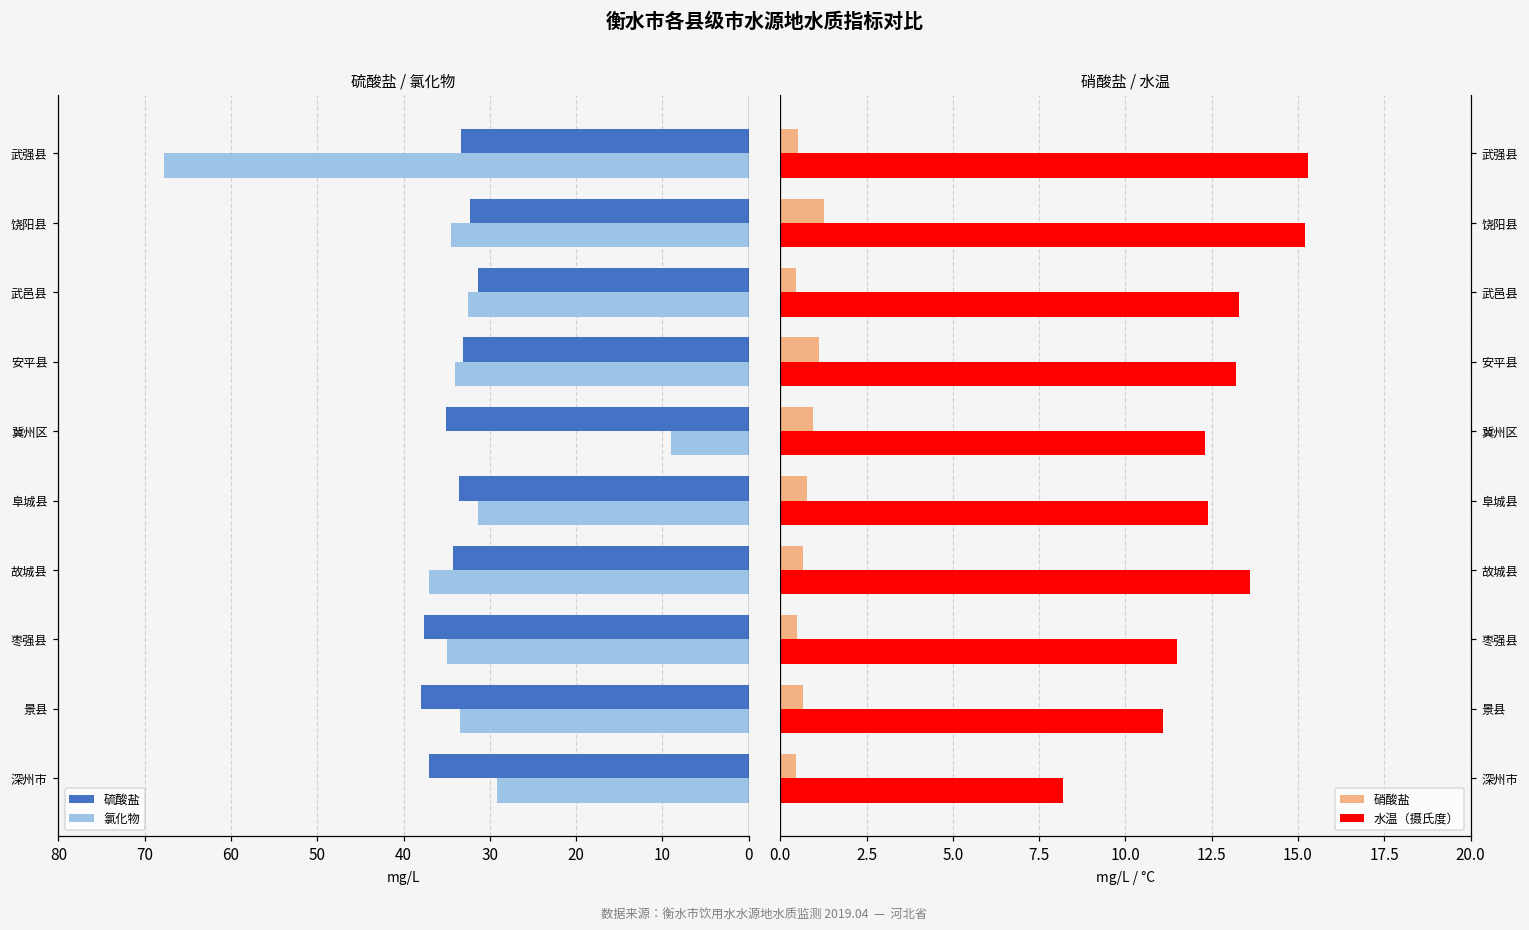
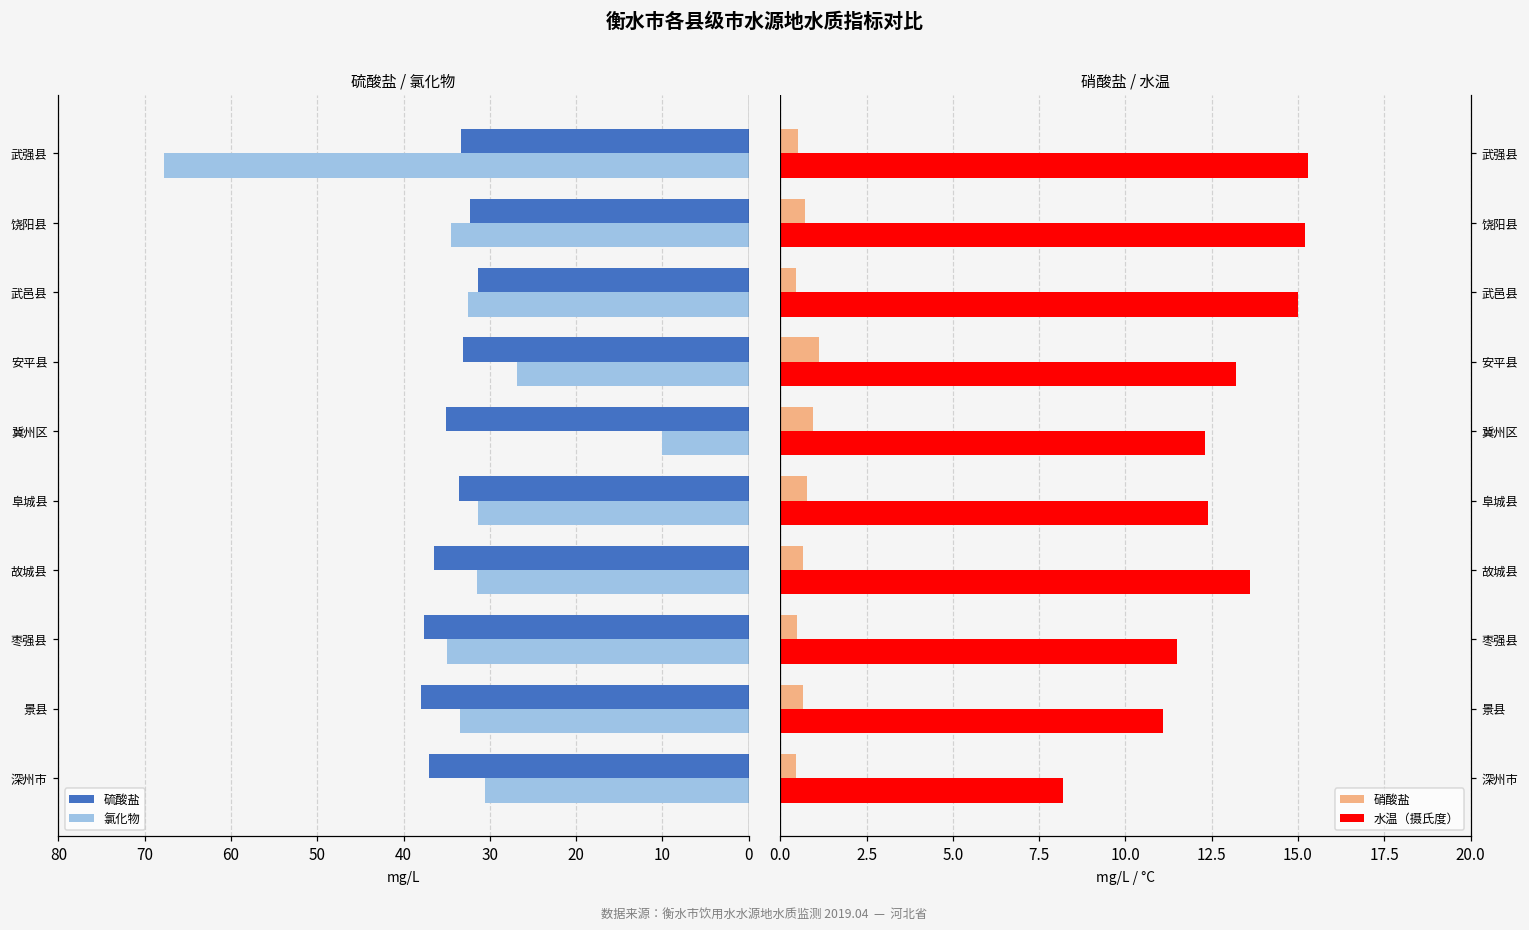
硫酸盐 / 氯化物, 氯化物, 安平县: 34 -> 27
硫酸盐 / 氯化物, 氯化物, 冀州区: 9 -> 10
硫酸盐 / 氯化物, 硫酸盐, 故城县: 34 -> 37
硫酸盐 / 氯化物, 氯化物, 故城县: 37 -> 32
硫酸盐 / 氯化物, 氯化物, 深州市: 29 -> 31
硝酸盐 / 水温, 硝酸盐, 饶阳县: 1.3 -> 0.7
硝酸盐 / 水温, 水温（摄氏度）, 武邑县: 13.3 -> 15.0
